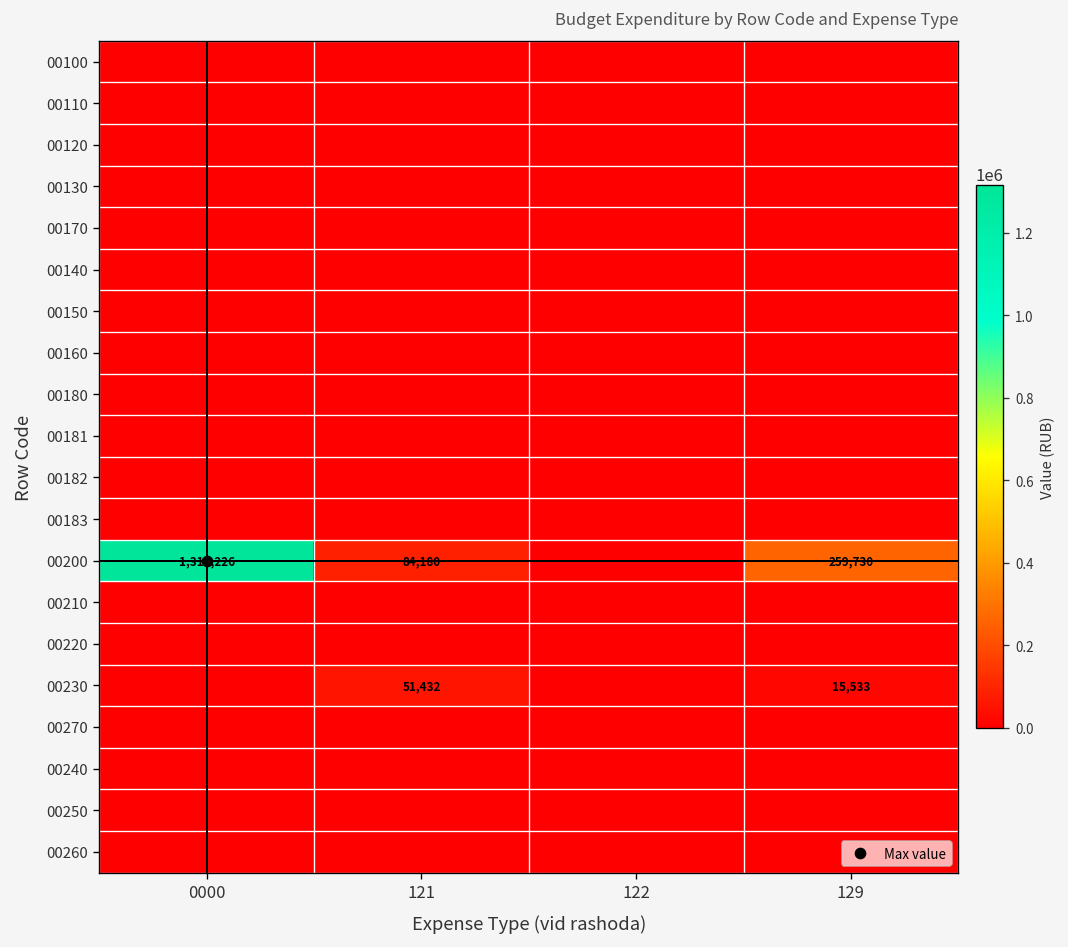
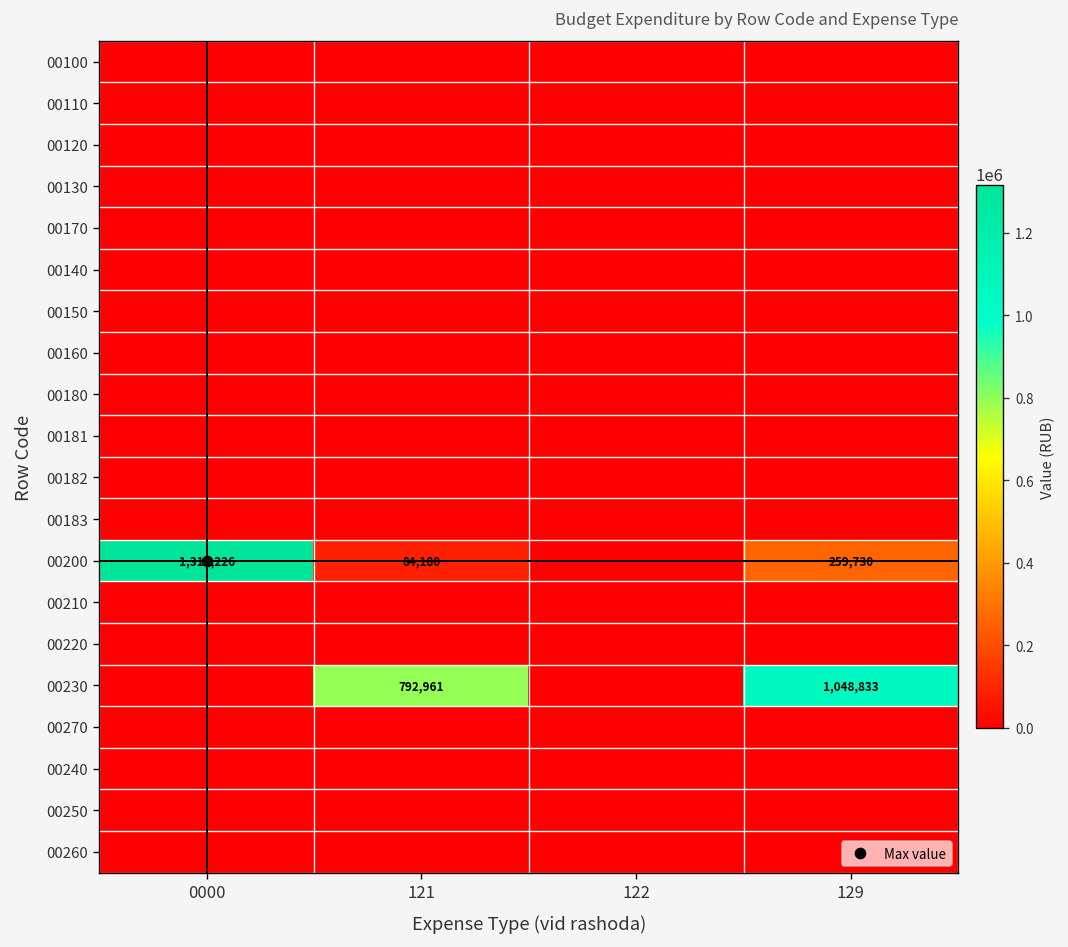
00230, 121: 51,432 -> 792,961
00230, 129: 15,533 -> 1,048,833
